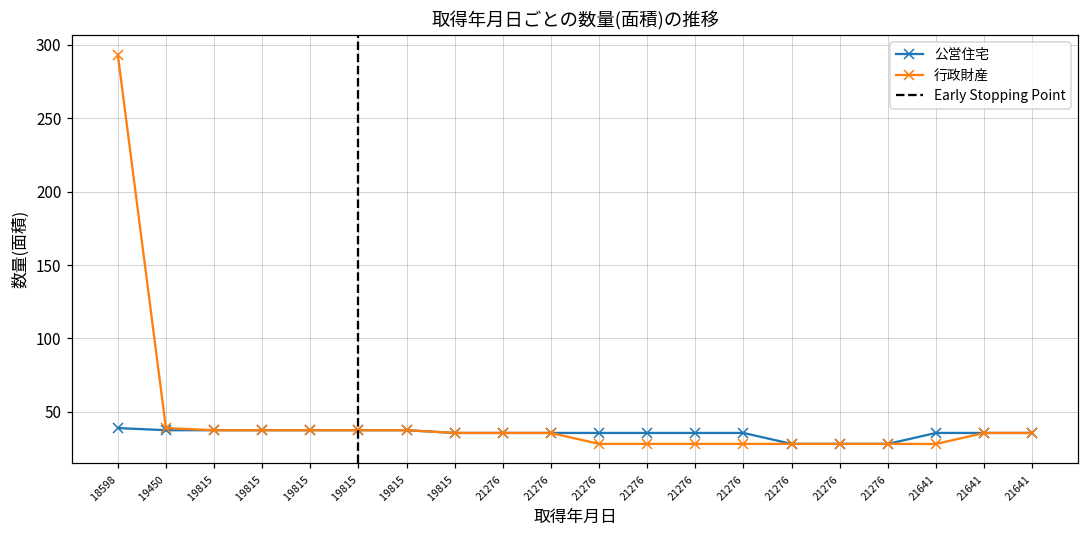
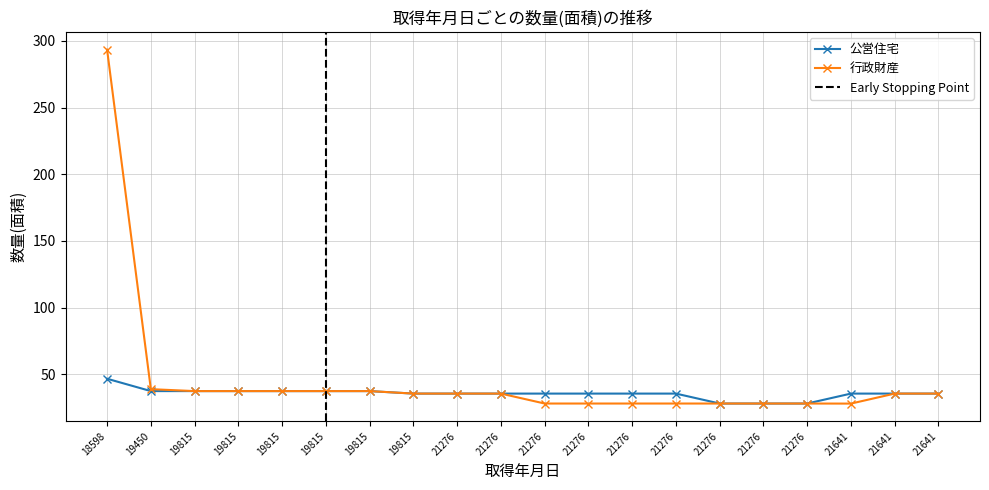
公営住宅, 18598: 39 -> 47
